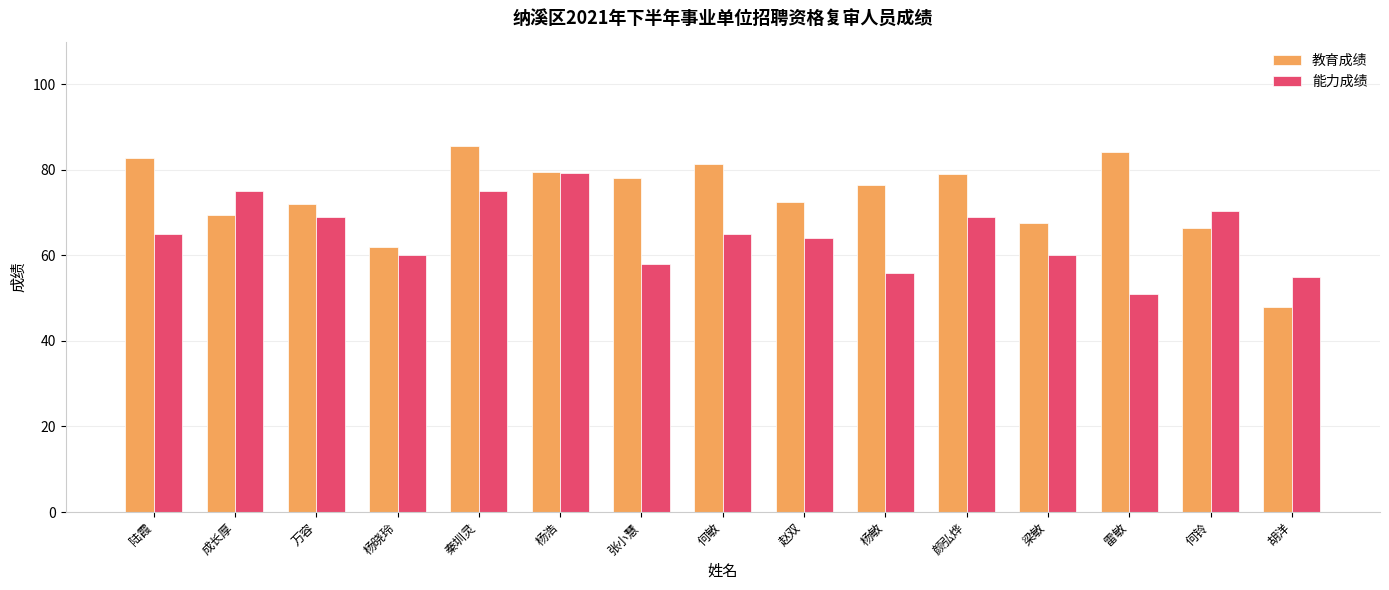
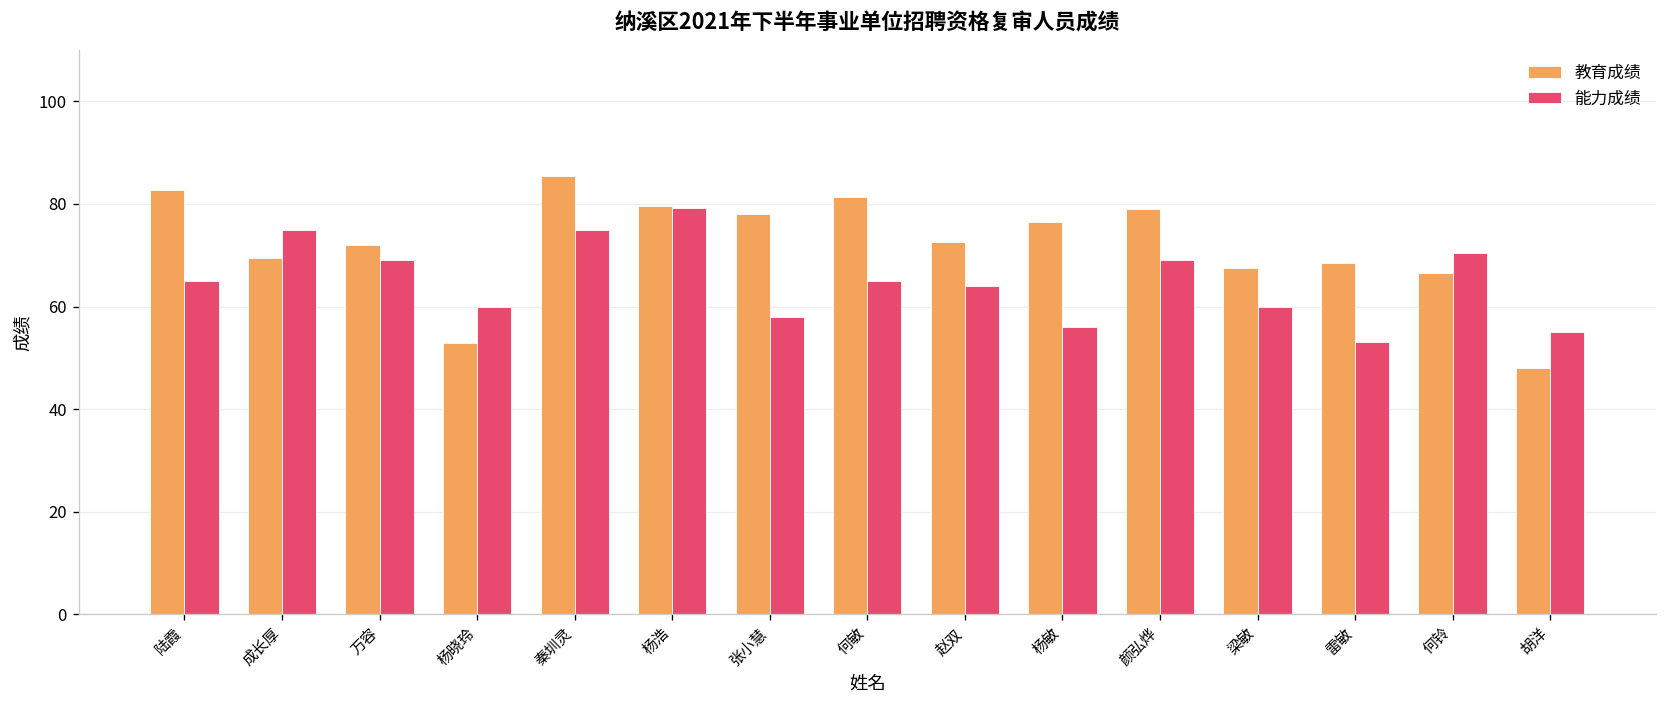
教育成绩, 杨晓玲: 62 -> 53
教育成绩, 雷敏: 84 -> 69
能力成绩, 雷敏: 51 -> 53
